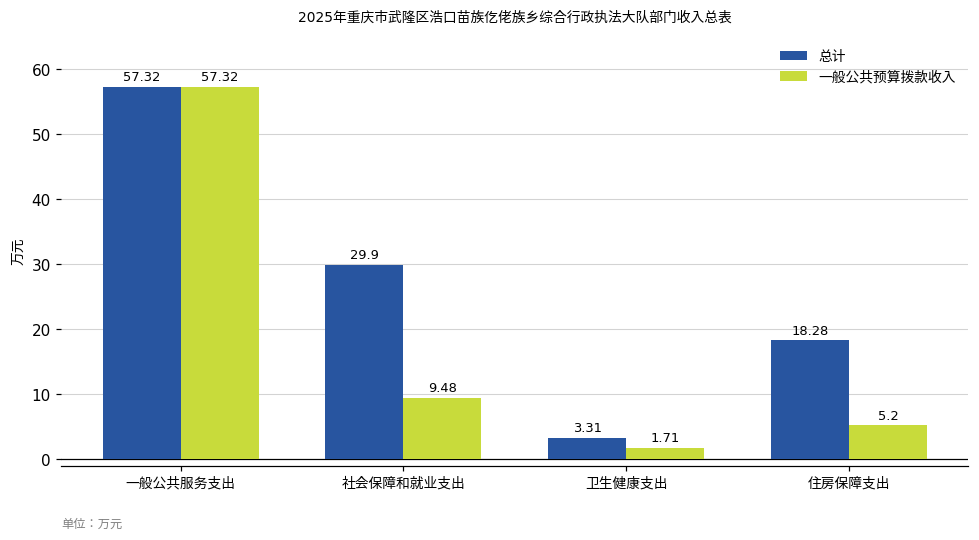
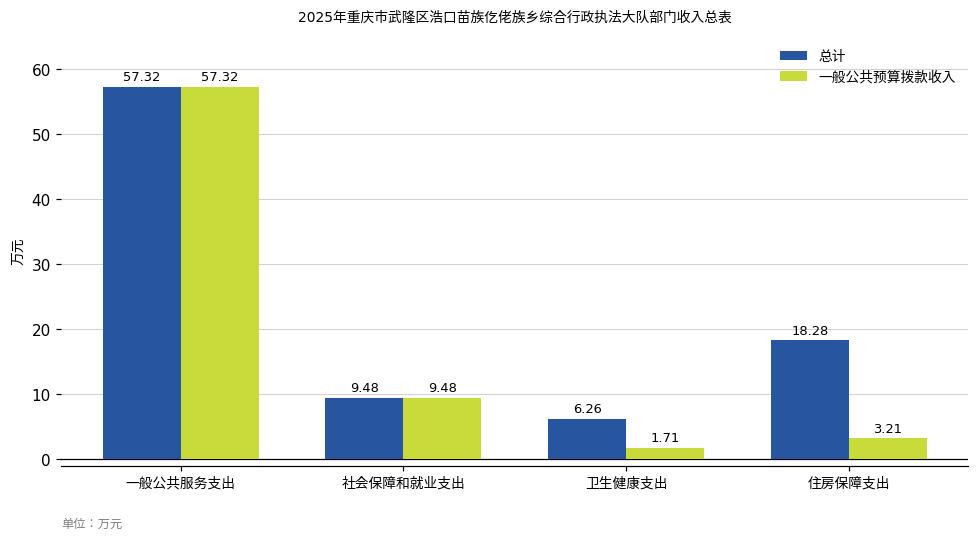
总计, 社会保障和就业支出: 29.9 -> 9.48
总计, 卫生健康支出: 3.31 -> 6.26
一般公共预算拨款收入, 住房保障支出: 5.2 -> 3.21
